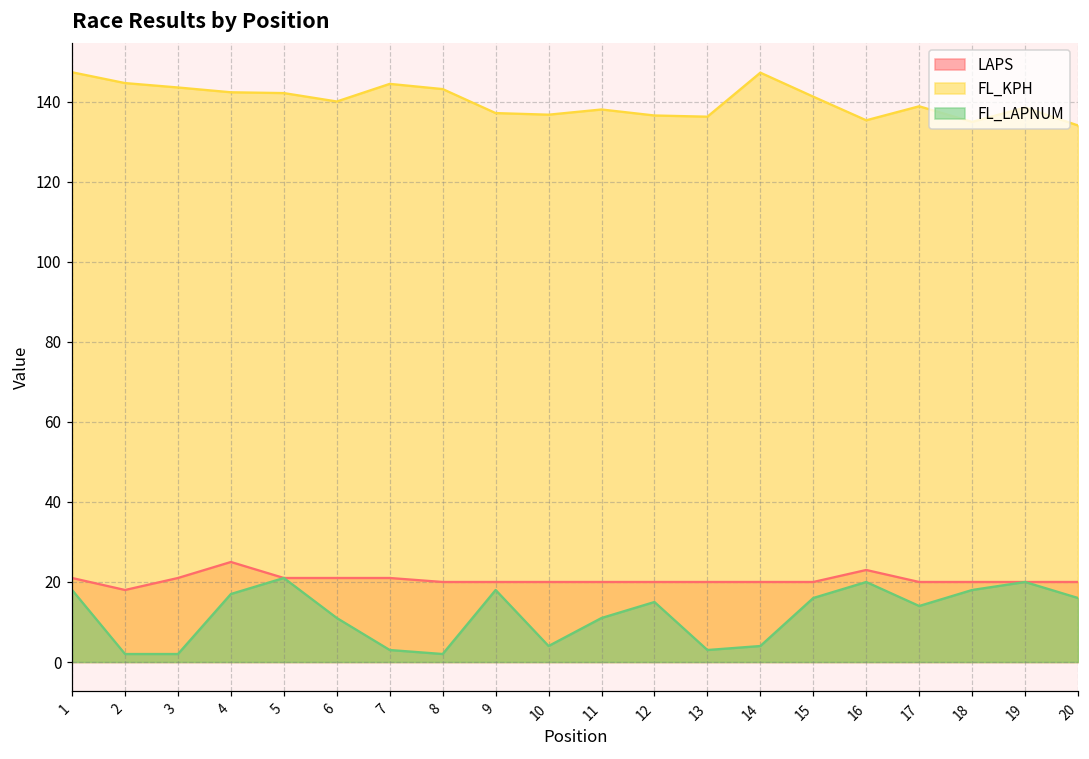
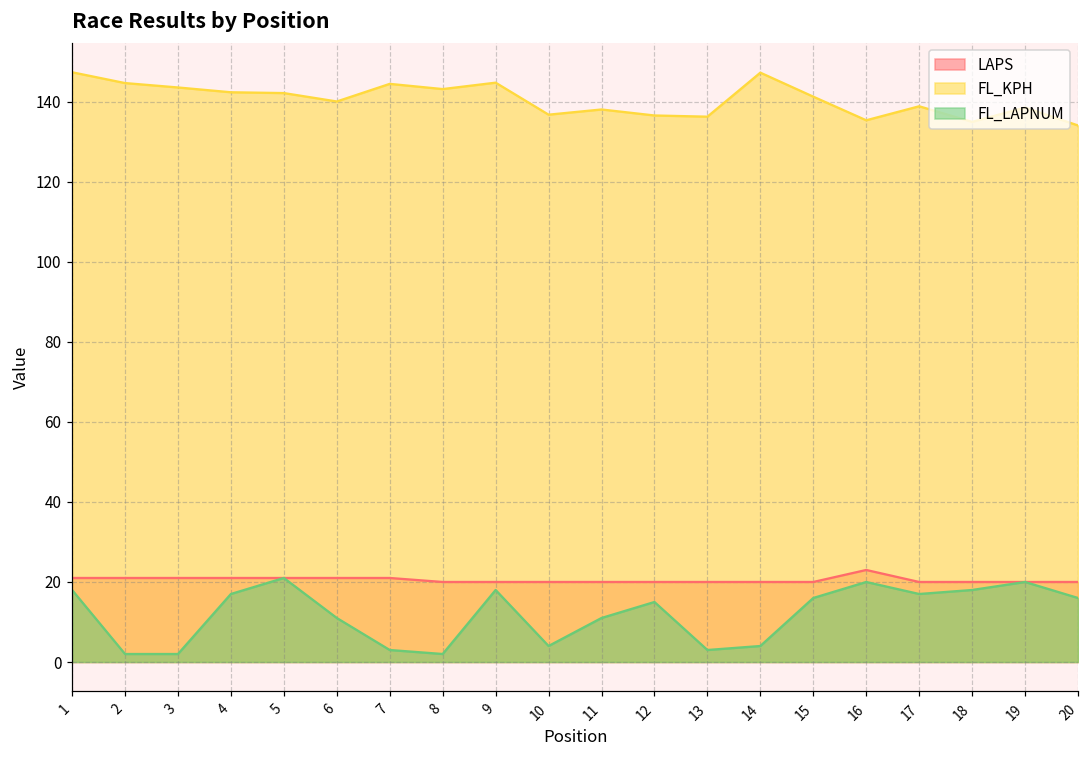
LAPS, 2: 18 -> 21
LAPS, 4: 25 -> 21
FL_KPH, 9: 137 -> 145
FL_LAPNUM, 17: 14 -> 17
